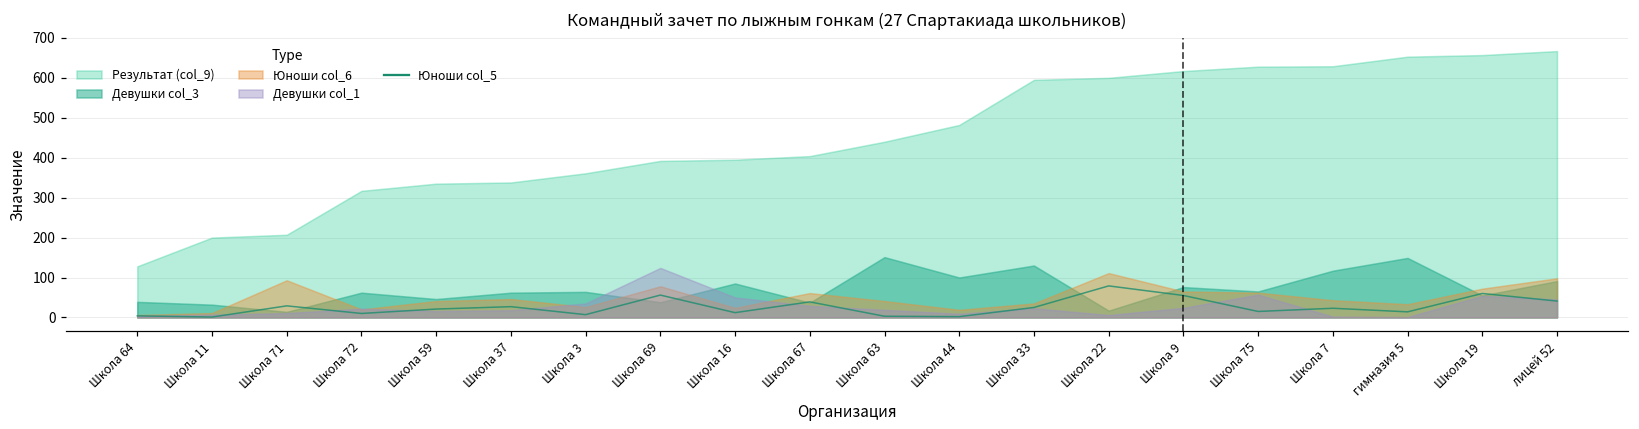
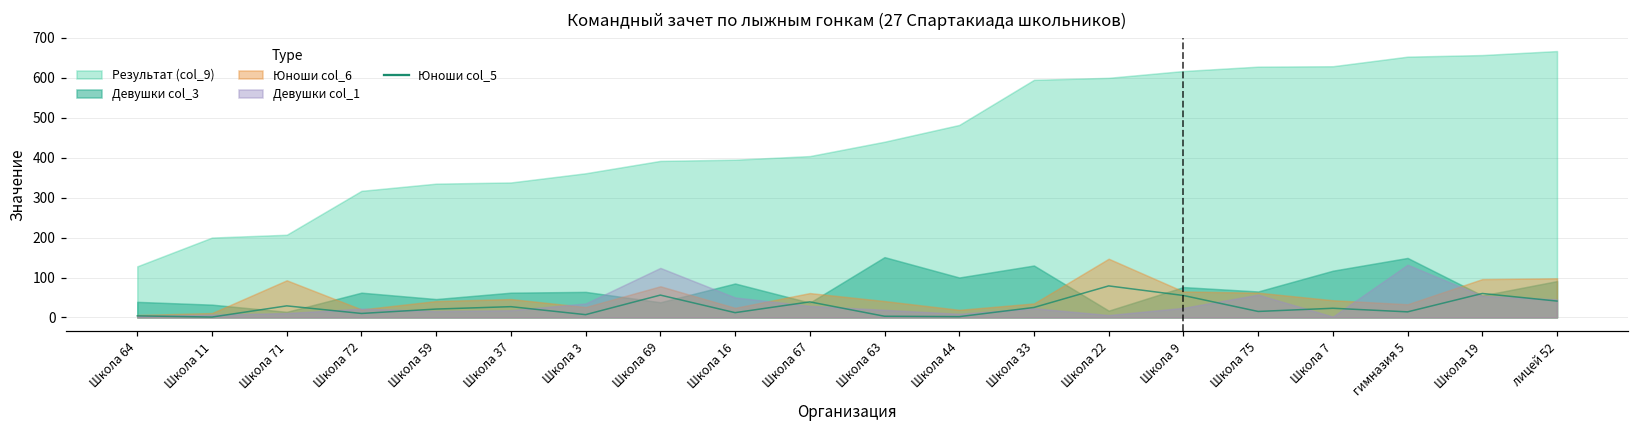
Юноши col_6, Школа 22: 110 -> 150
Девушки col_1, гимназия 5: 0 -> 130
Юноши col_6, Школа 19: 70 -> 100
